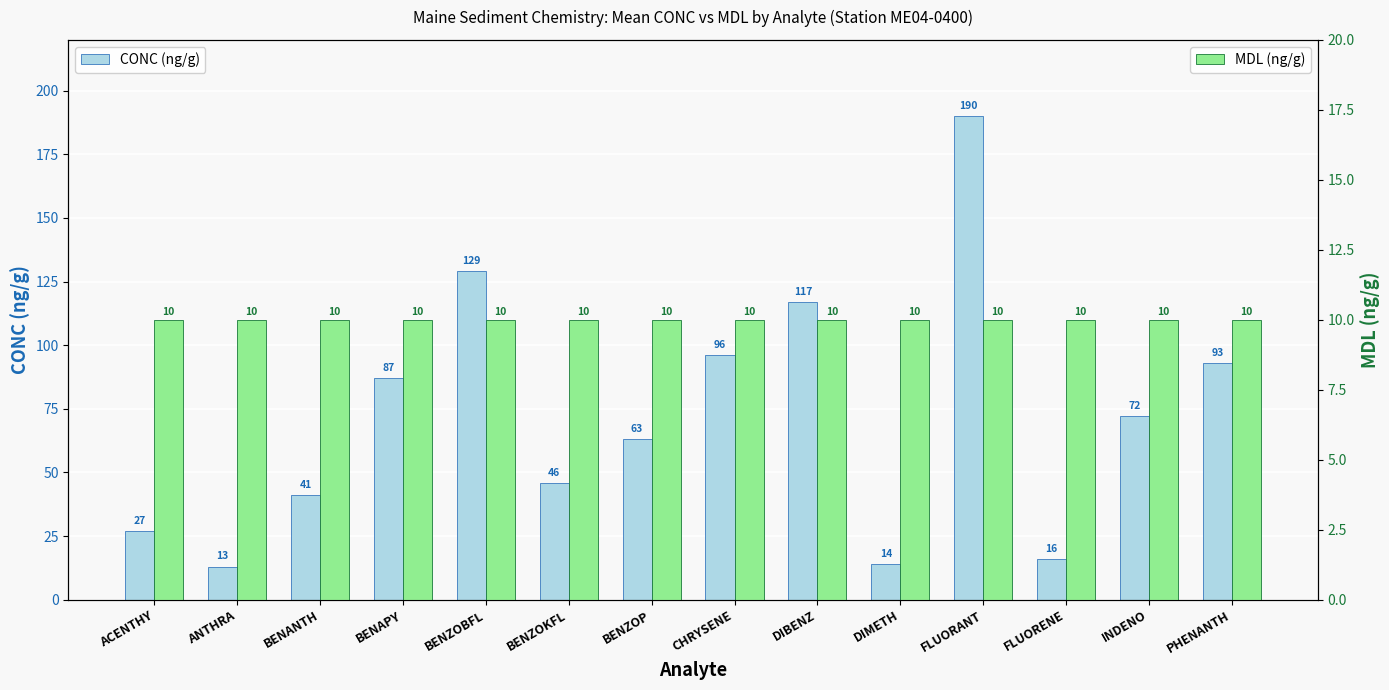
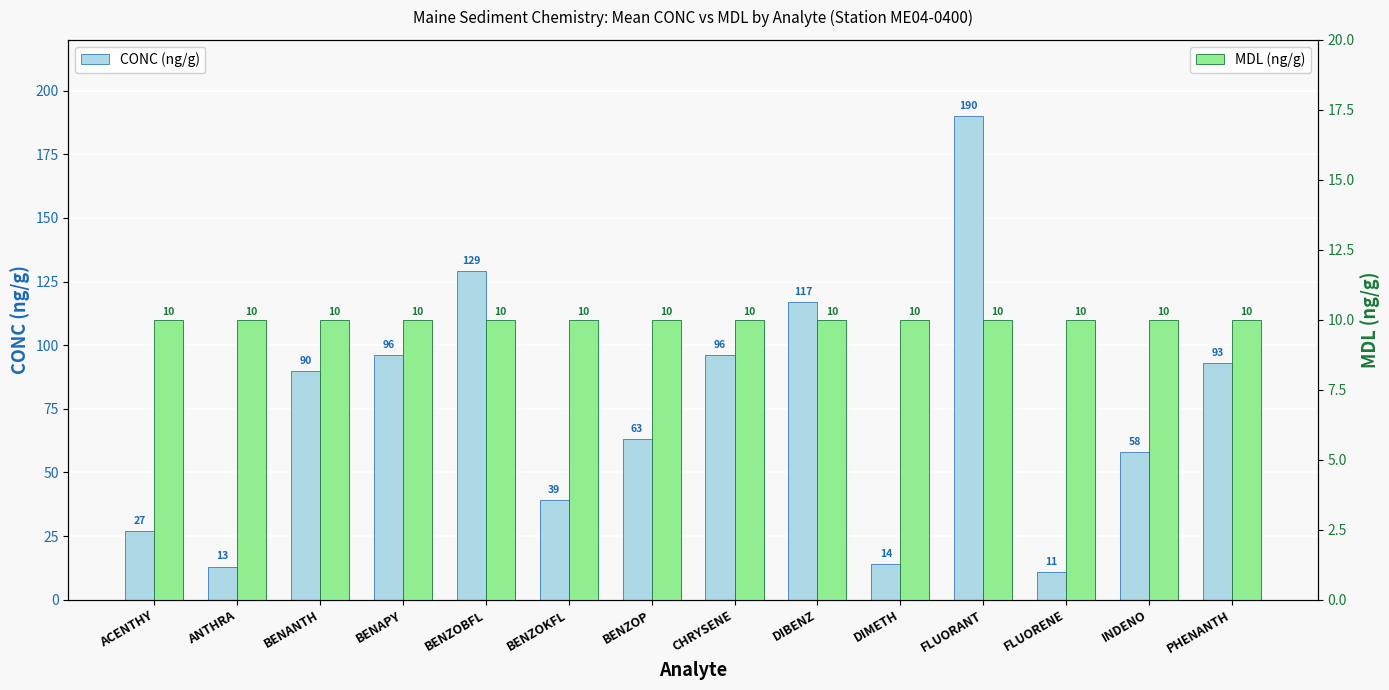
CONC (ng/g), BENANTH: 41 -> 90
CONC (ng/g), BENAPY: 87 -> 96
CONC (ng/g), BENZOKFL: 46 -> 39
CONC (ng/g), FLUORENE: 16 -> 11
CONC (ng/g), INDENO: 72 -> 58
